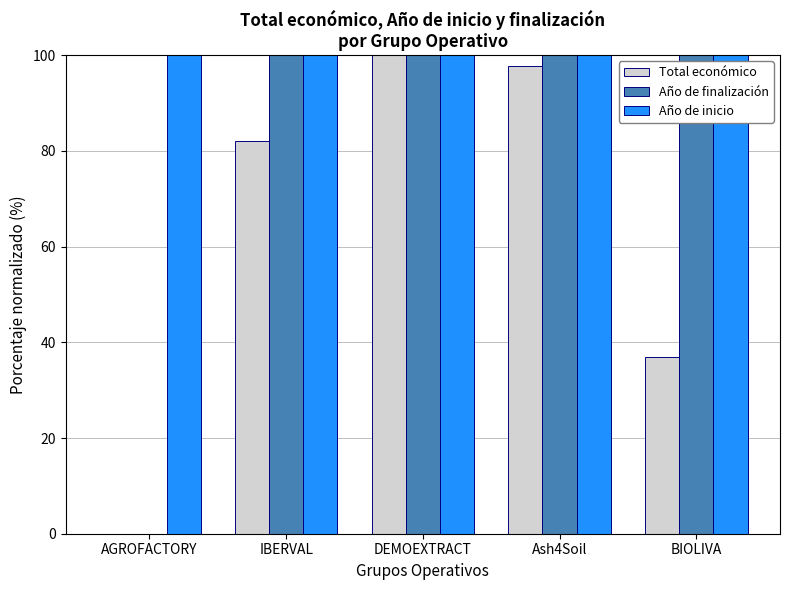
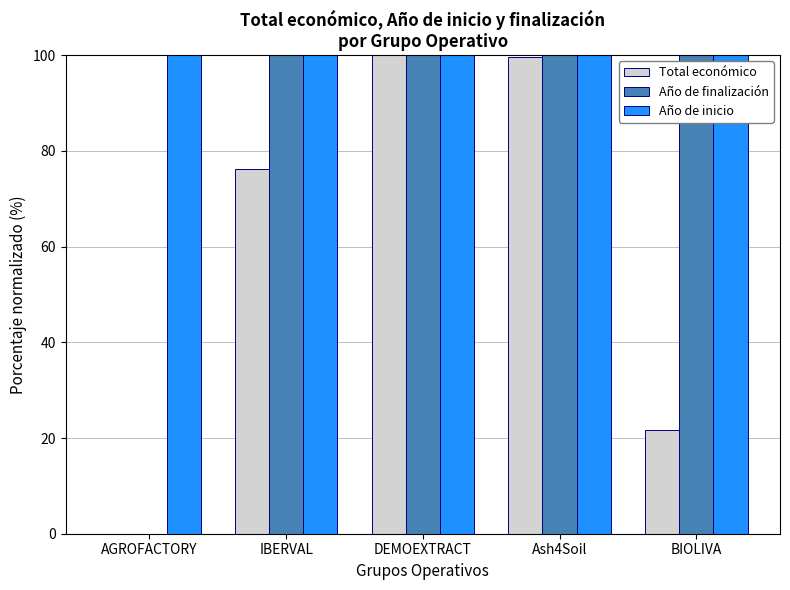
Total económico, IBERVAL: 82 -> 76
Total económico, Ash4Soil: 98 -> 100
Total económico, BIOLIVA: 37 -> 22
